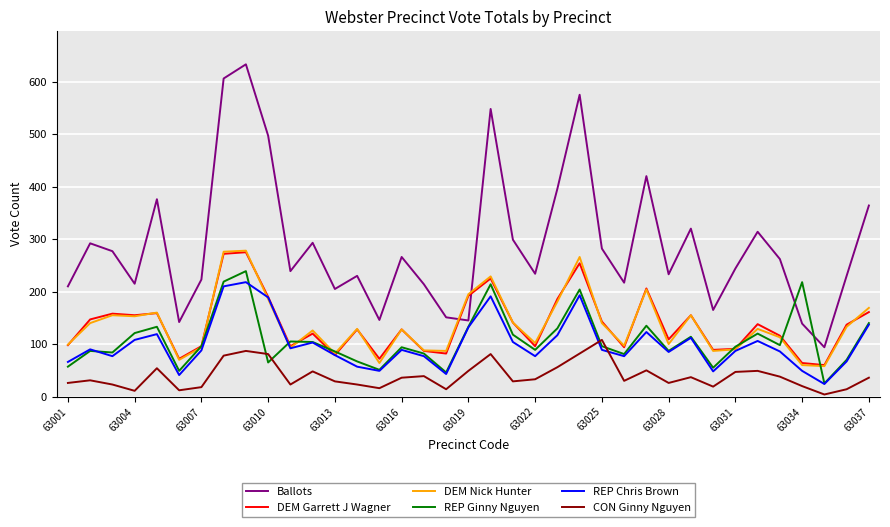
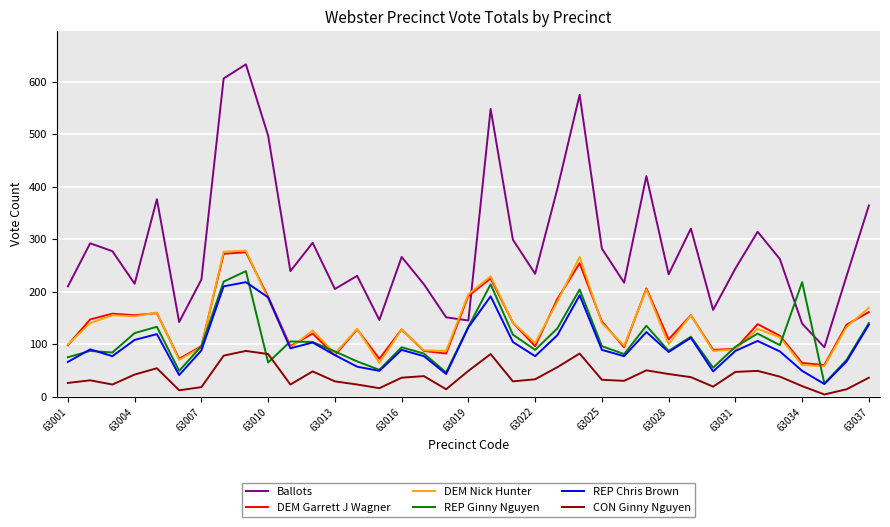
REP Ginny Nguyen, 63001: 60 -> 80
CON Ginny Nguyen, 63004: 10 -> 40
CON Ginny Nguyen, 63025: 110 -> 30
CON Ginny Nguyen, 63028: 30 -> 40
